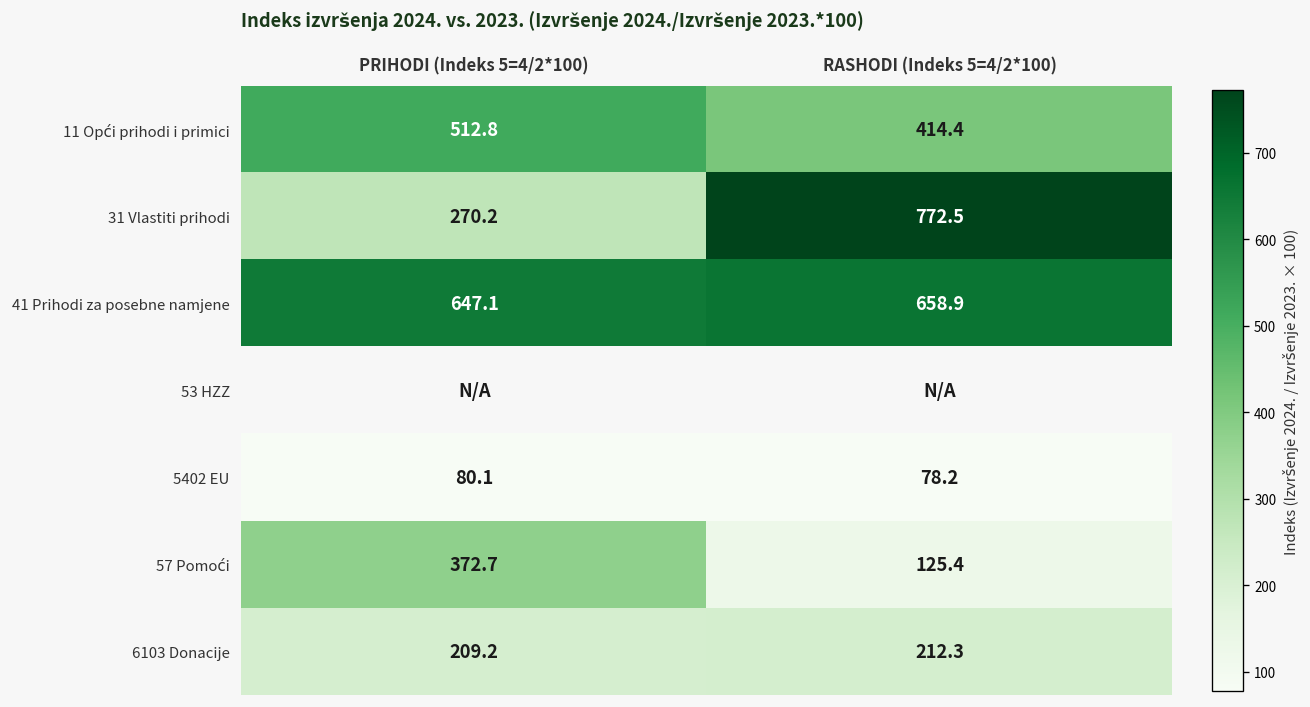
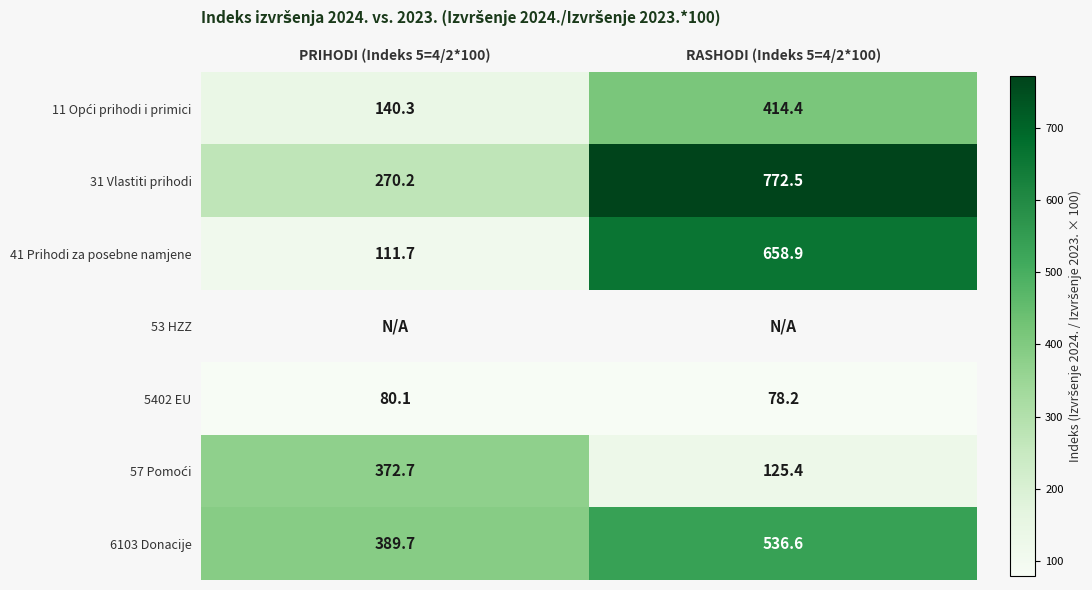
11 Opći prihodi i primici, PRIHODI (Indeks 5=4/2*100): 512.8 -> 140.3
41 Prihodi za posebne namjene, PRIHODI (Indeks 5=4/2*100): 647.1 -> 111.7
6103 Donacije, PRIHODI (Indeks 5=4/2*100): 209.2 -> 389.7
6103 Donacije, RASHODI (Indeks 5=4/2*100): 212.3 -> 536.6
